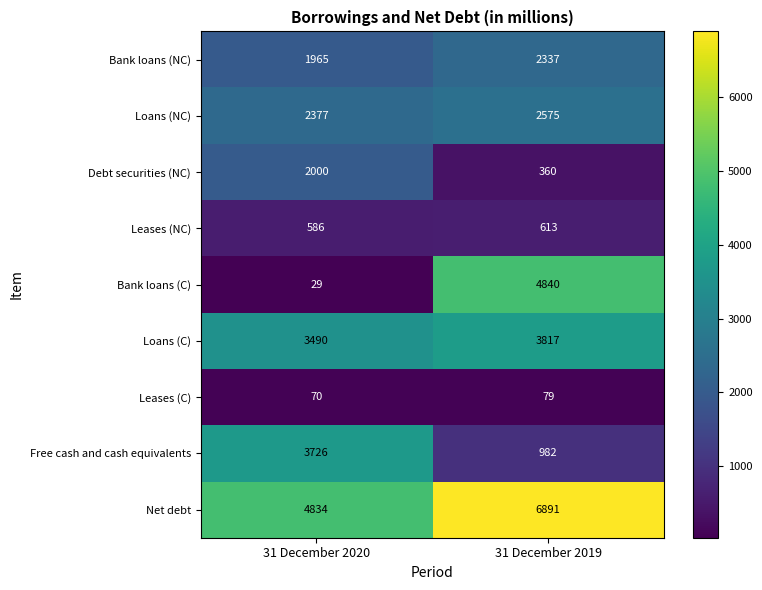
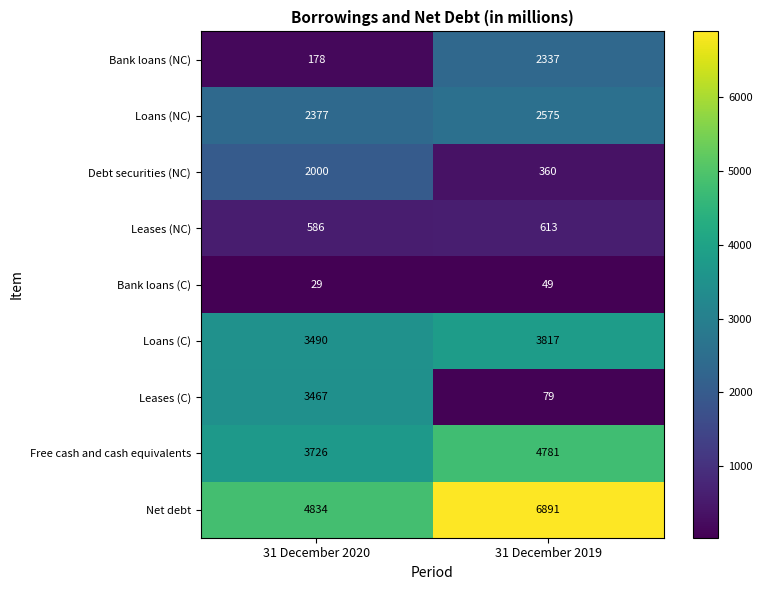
Bank loans (NC), 31 December 2020: 1965 -> 178
Bank loans (C), 31 December 2019: 4840 -> 49
Leases (C), 31 December 2020: 70 -> 3467
Free cash and cash equivalents, 31 December 2019: 982 -> 4781
